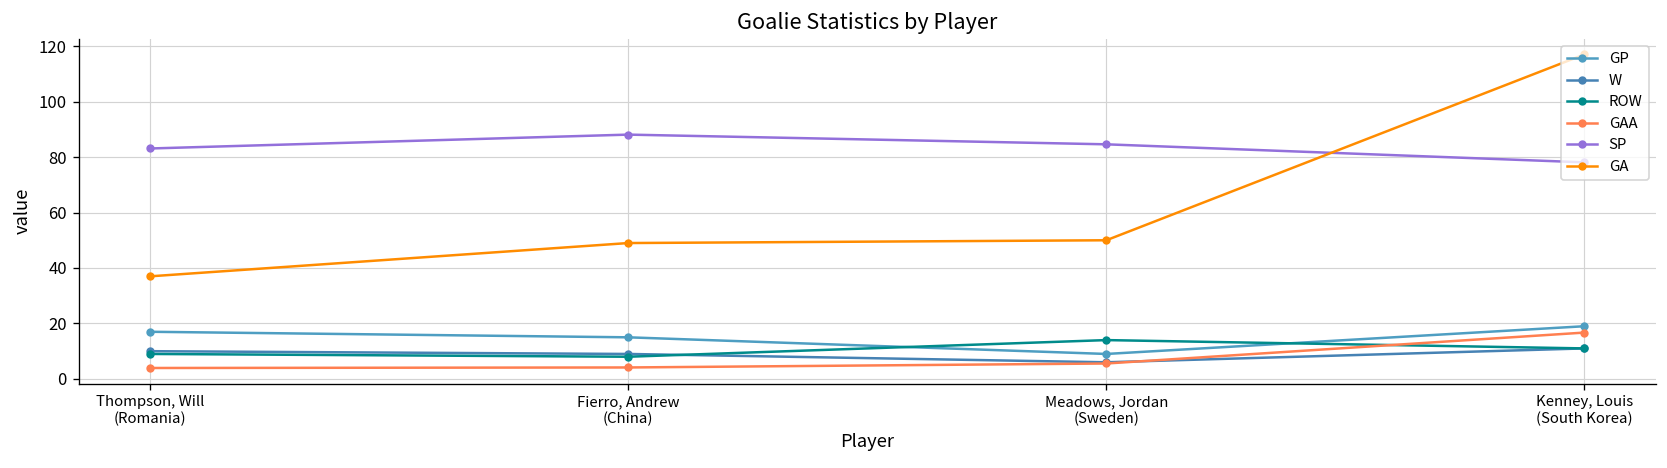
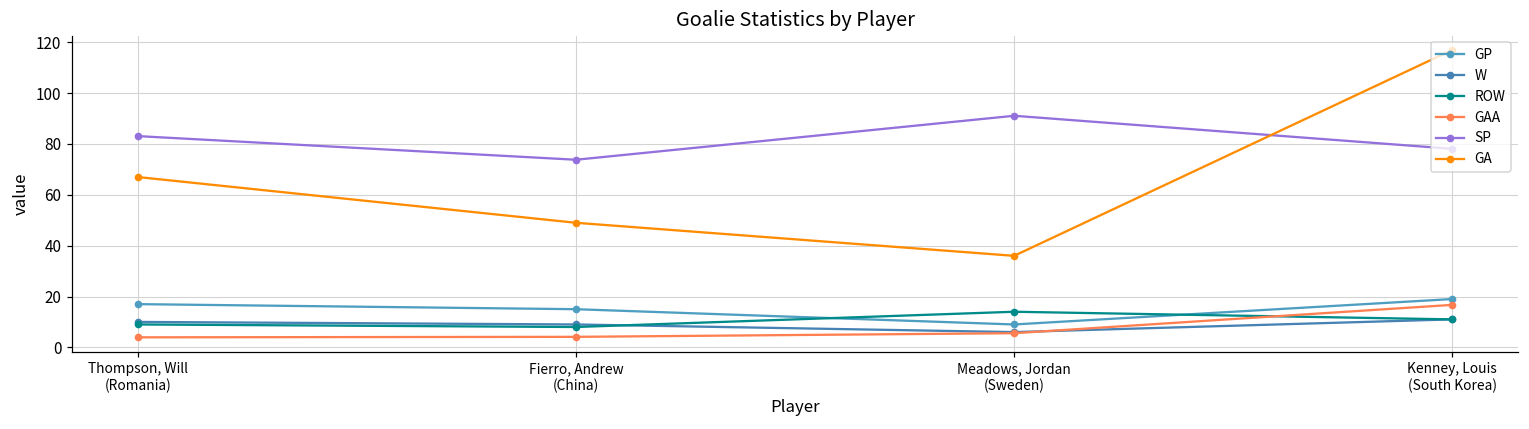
GA, Thompson, Will (Romania): 37 -> 67
SP, Fierro, Andrew (China): 88 -> 74
SP, Meadows, Jordan (Sweden): 85 -> 91
GA, Meadows, Jordan (Sweden): 50 -> 36
